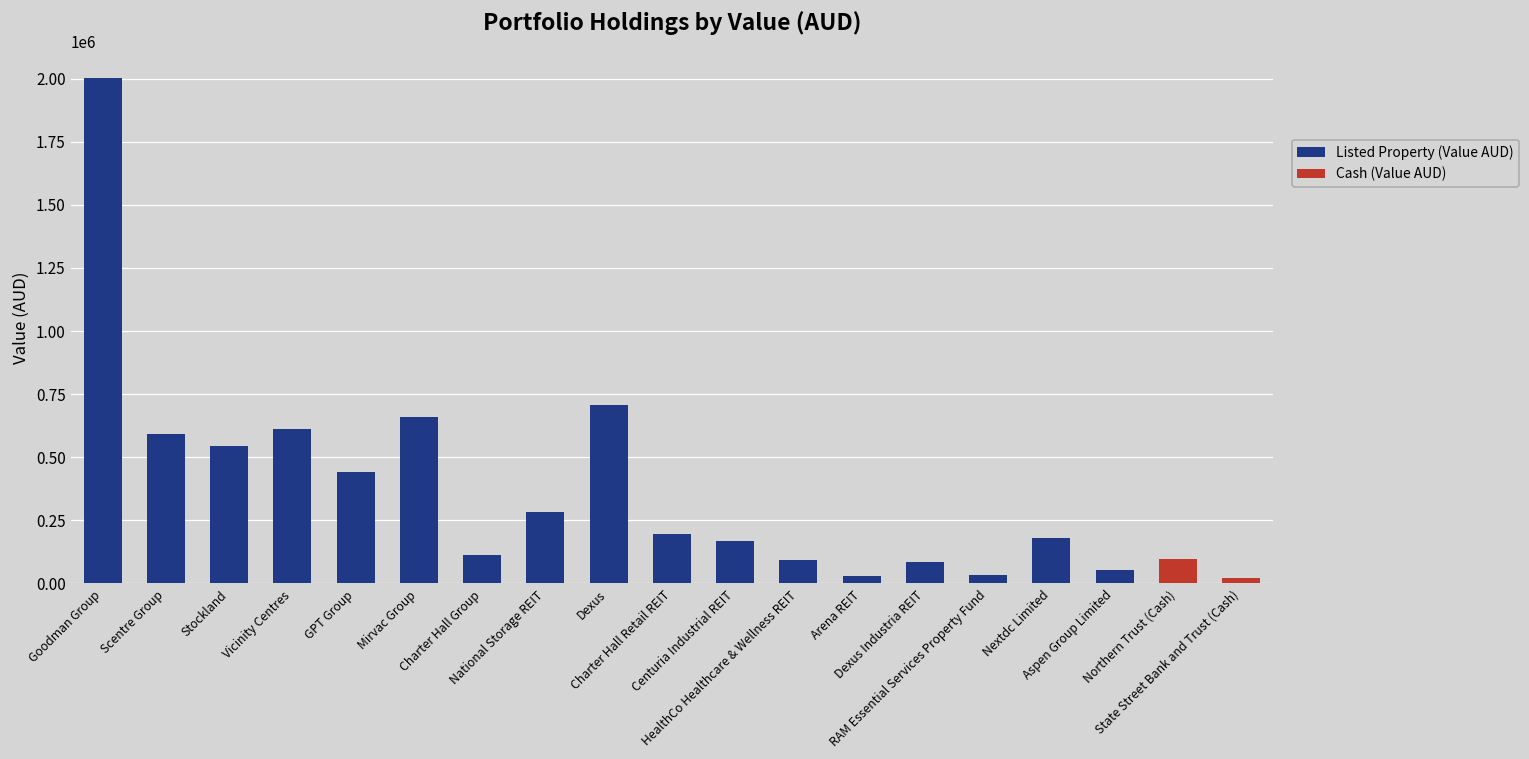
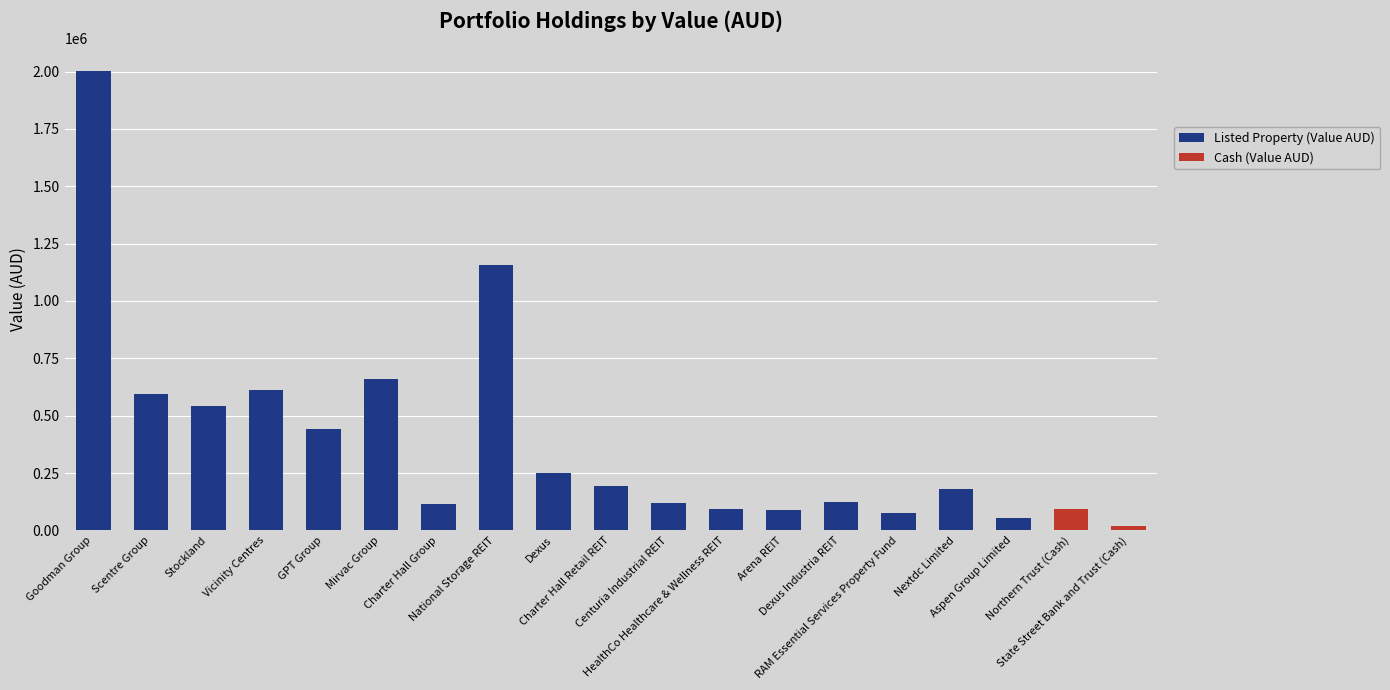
Listed Property (Value AUD), National Storage REIT: 280000 -> 1160000
Listed Property (Value AUD), Dexus: 710000 -> 250000
Listed Property (Value AUD), Centuria Industrial REIT: 170000 -> 120000
Listed Property (Value AUD), Arena REIT: 30000 -> 90000
Listed Property (Value AUD), Dexus Industria REIT: 90000 -> 120000
Listed Property (Value AUD), RAM Essential Services Property Fund: 30000 -> 80000
